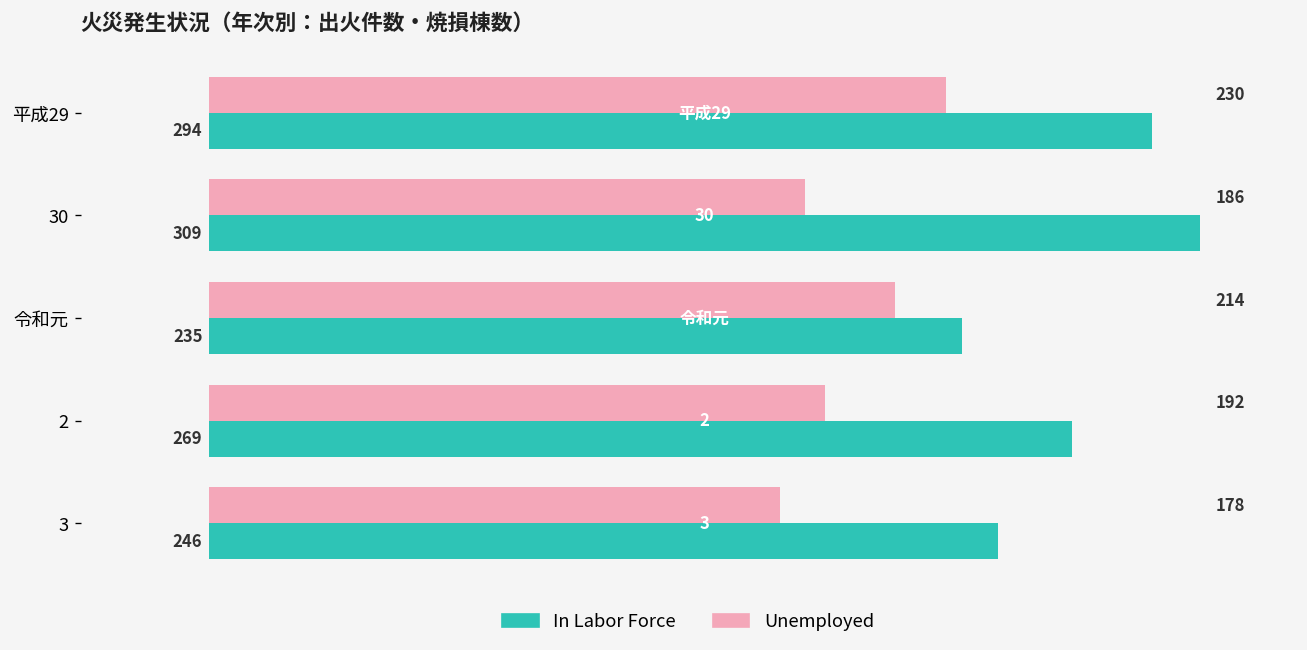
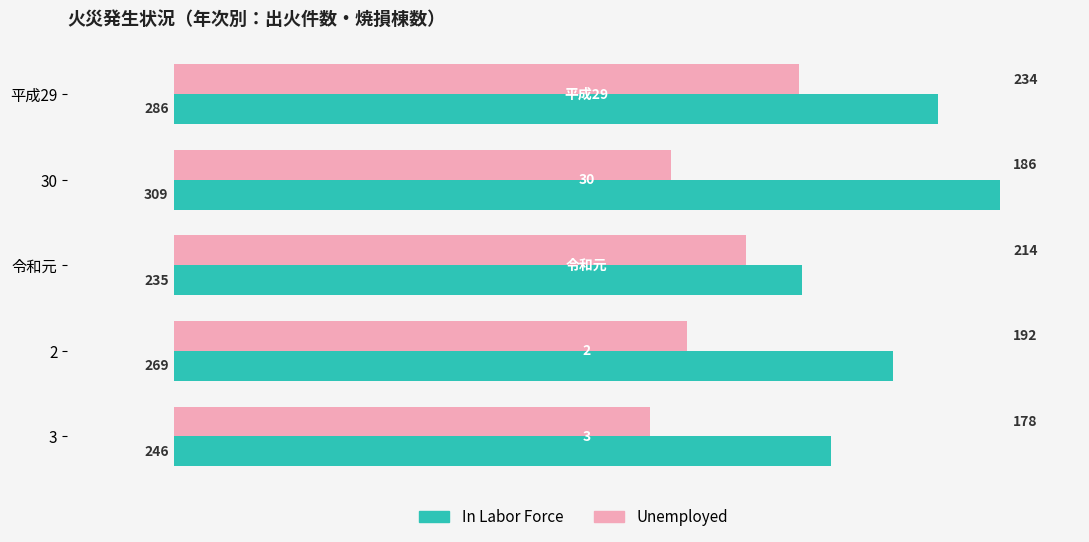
Unemployed, 平成29: 230 -> 234
In Labor Force, 平成29: 294 -> 286
